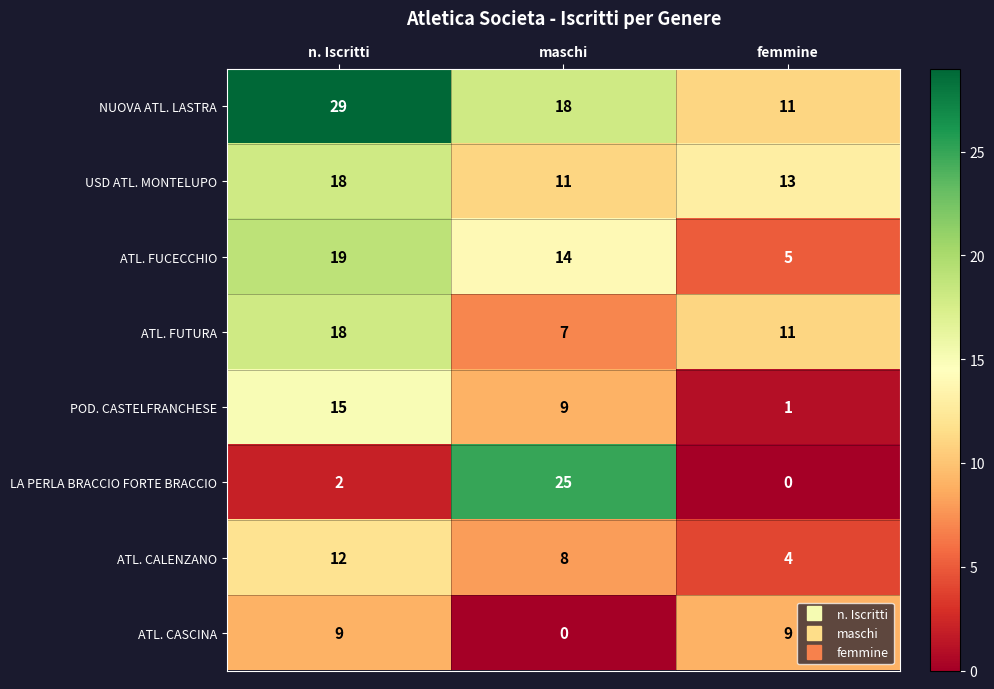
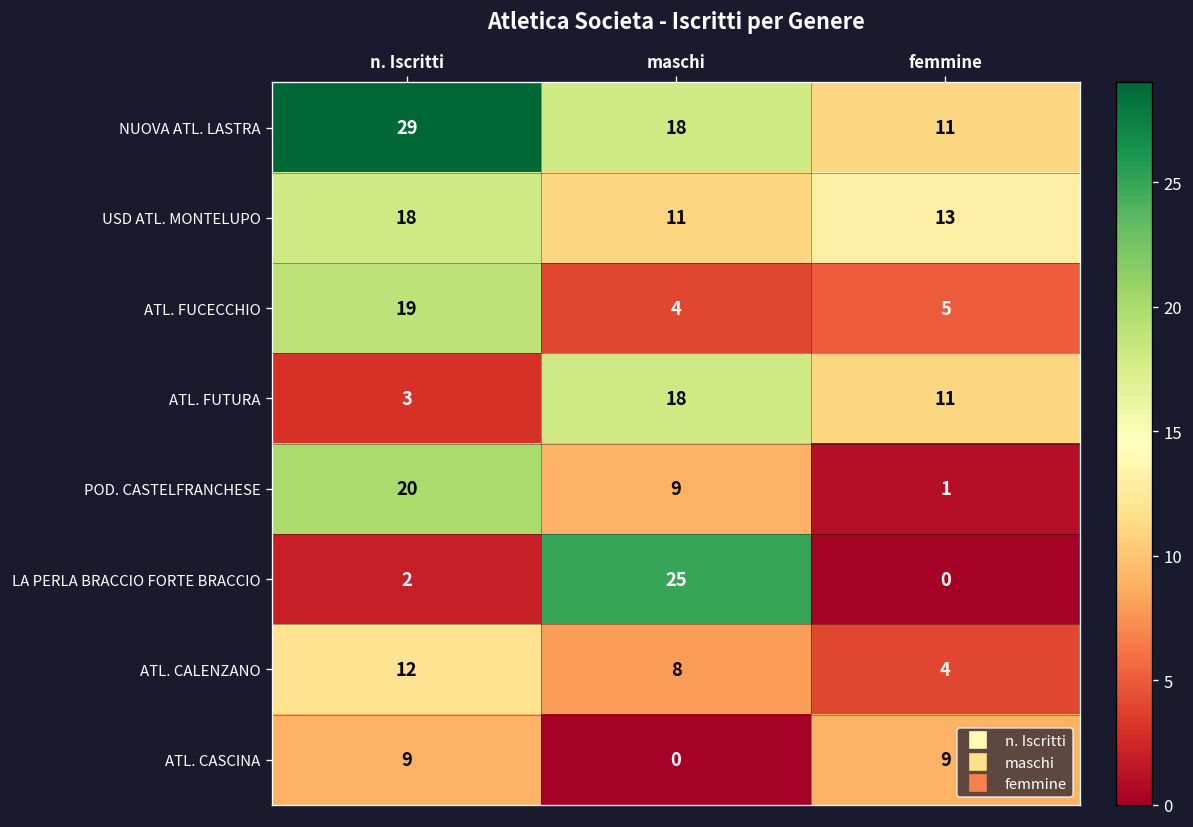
ATL. FUCECCHIO, maschi: 14 -> 4
ATL. FUTURA, n. Iscritti: 18 -> 3
ATL. FUTURA, maschi: 7 -> 18
POD. CASTELFRANCHESE, n. Iscritti: 15 -> 20
